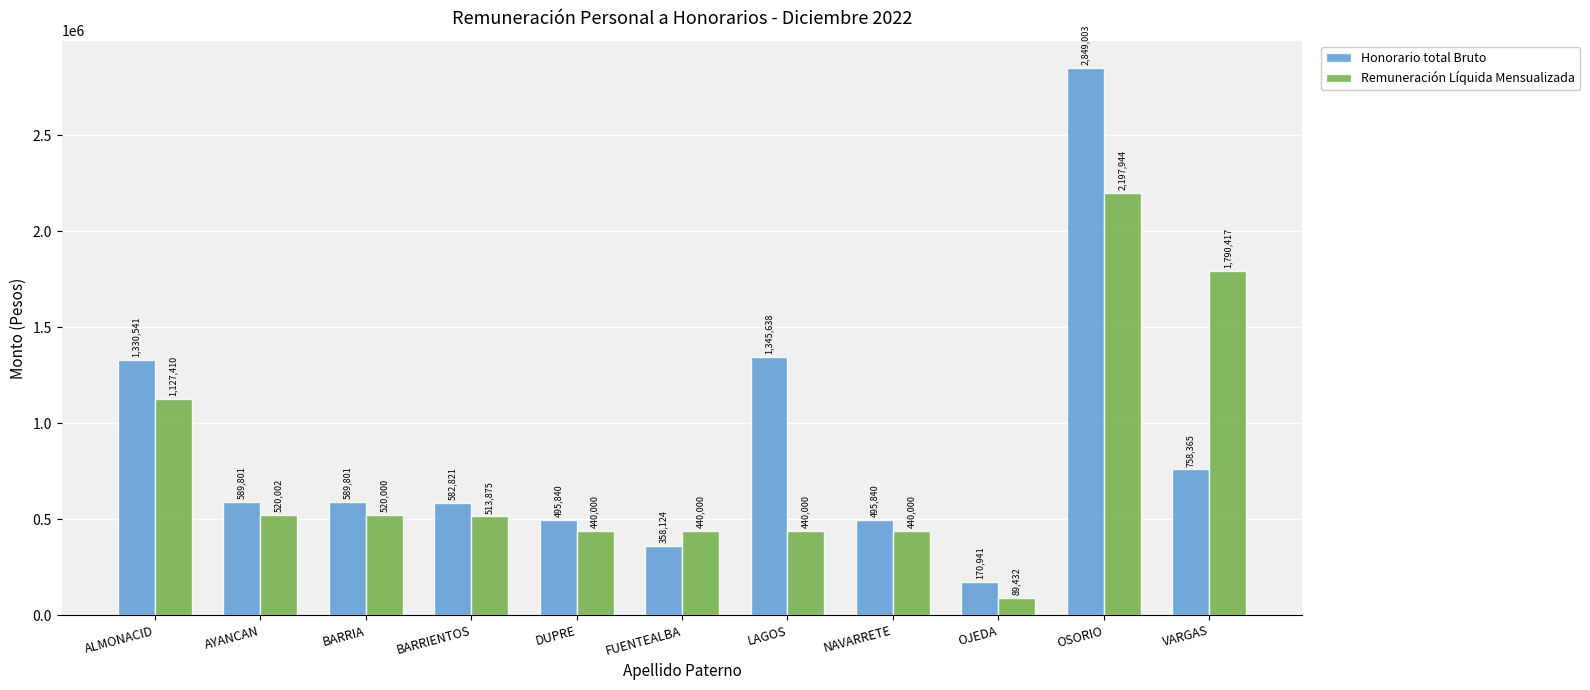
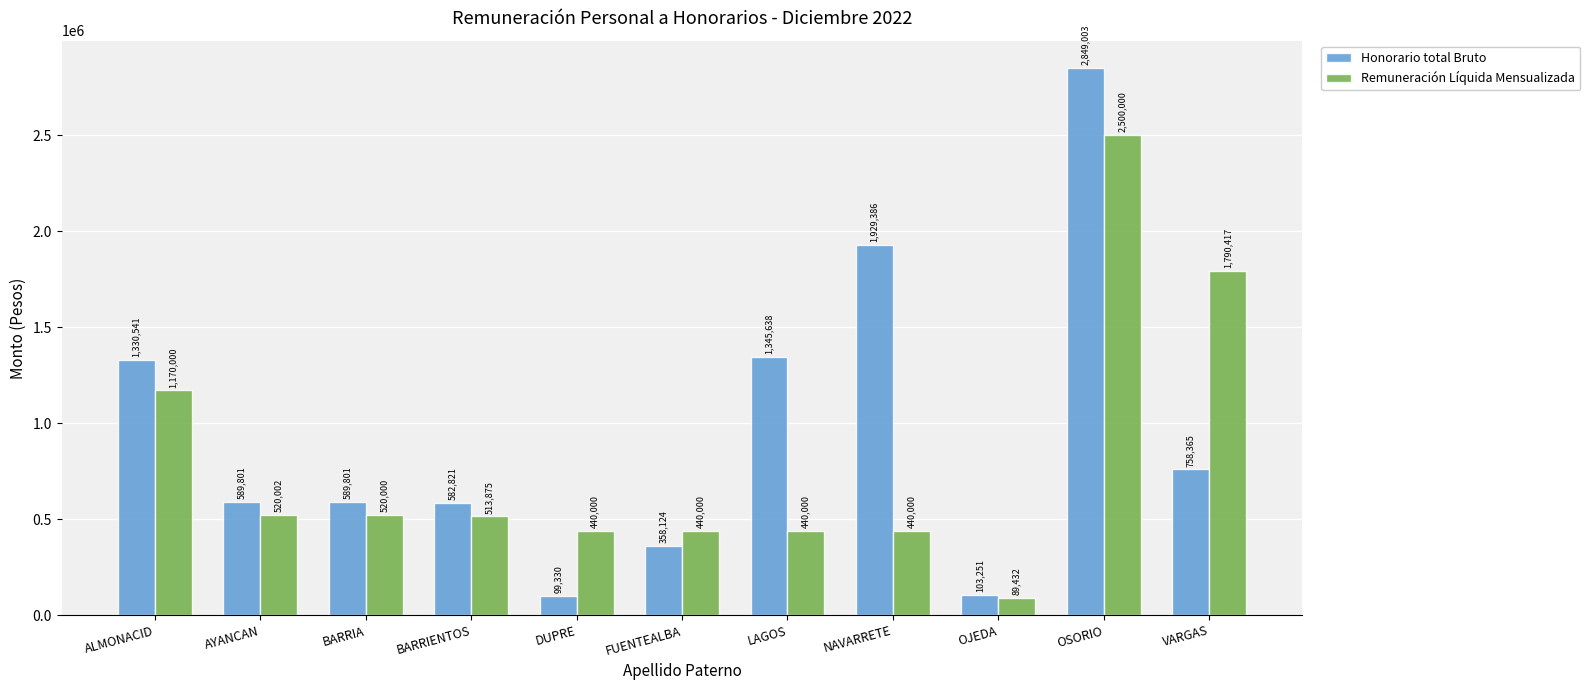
Remuneración Líquida Mensualizada, ALMONACID: 1,127,410 -> 1,170,000
Honorario total Bruto, DUPRE: 495,840 -> 99,330
Honorario total Bruto, NAVARRETE: 495,840 -> 1,929,386
Honorario total Bruto, OJEDA: 170,941 -> 103,251
Remuneración Líquida Mensualizada, OSORIO: 2,197,944 -> 2,500,000
